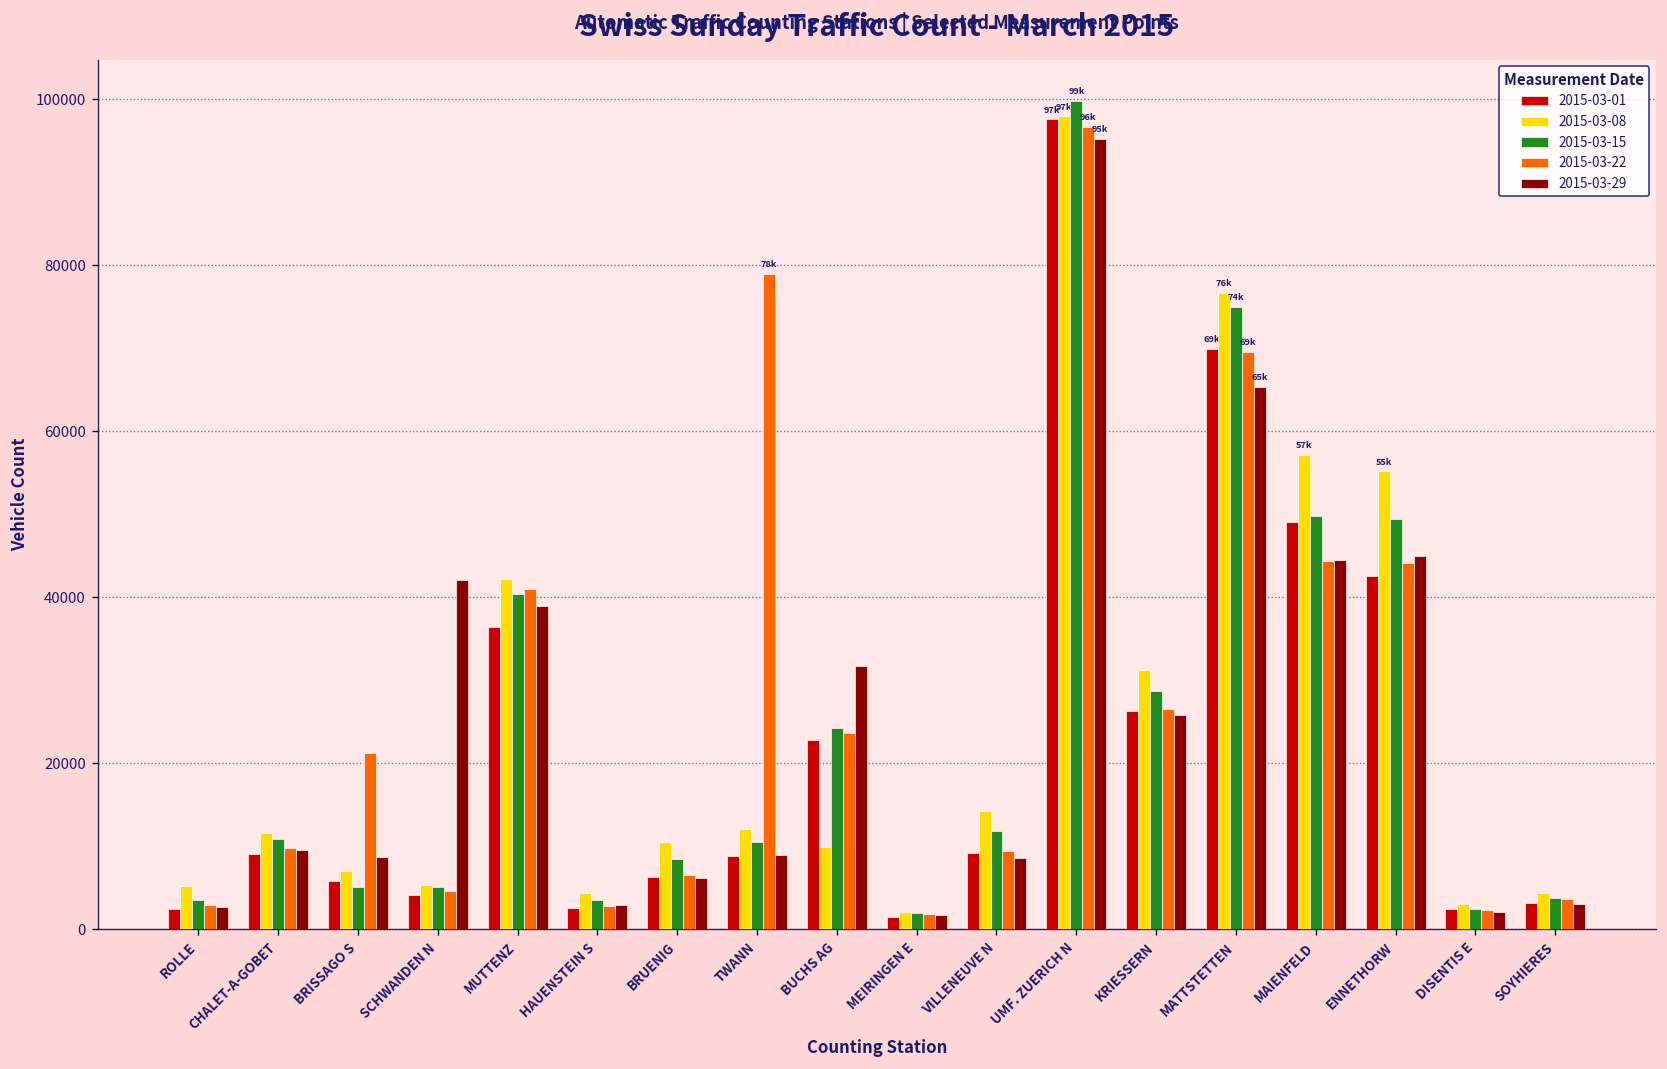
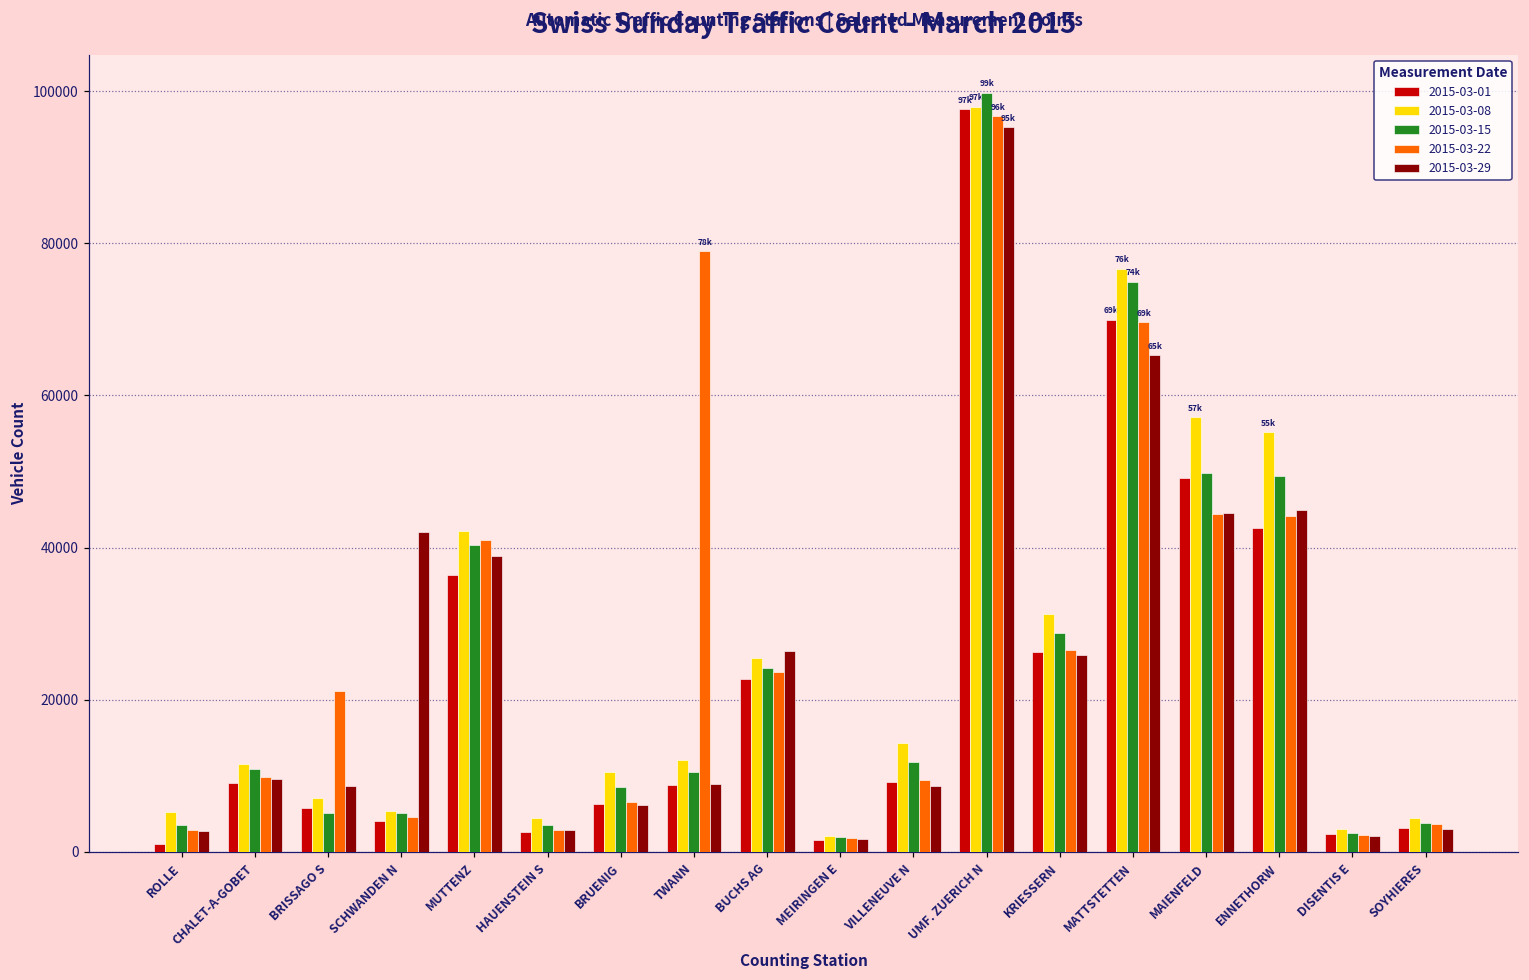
2015-03-01, ROLLE: 2000 -> 1000
2015-03-08, BUCHS AG: 10000 -> 26000
2015-03-29, BUCHS AG: 32000 -> 26000
